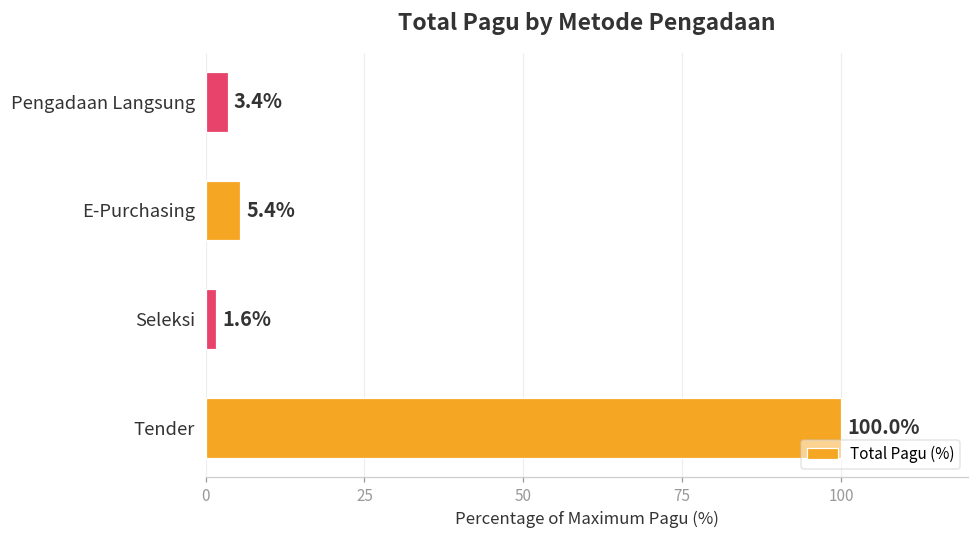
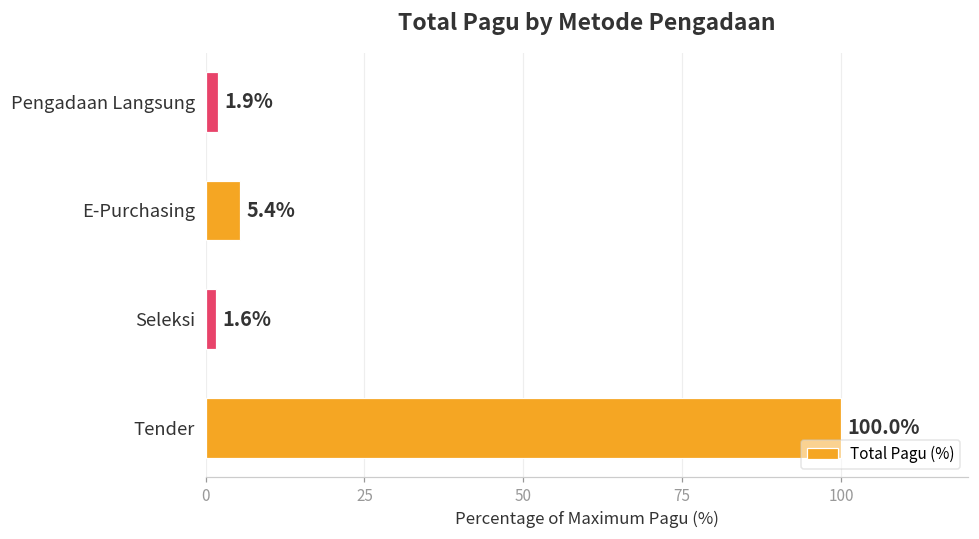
Pengadaan Langsung: 3.4% -> 1.9%
